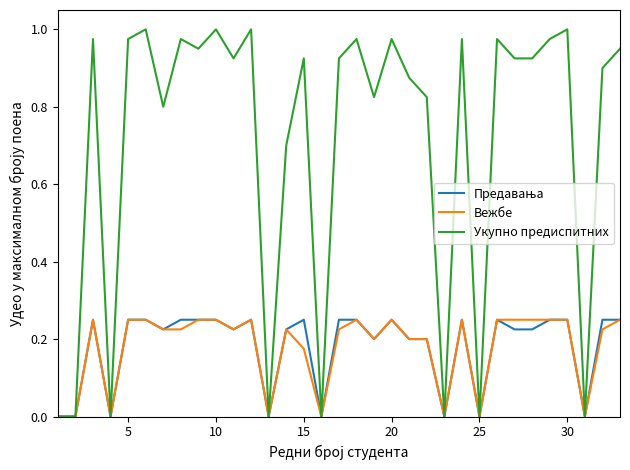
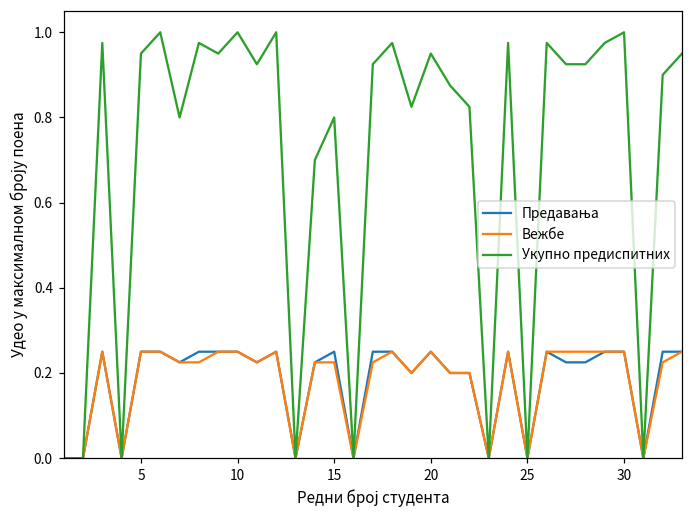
Укупно предиспитних, 5: 0.98 -> 0.95
Вежбе, 15: 0.18 -> 0.23
Укупно предиспитних, 15: 0.93 -> 0.80
Укупно предиспитних, 20: 0.98 -> 0.95
